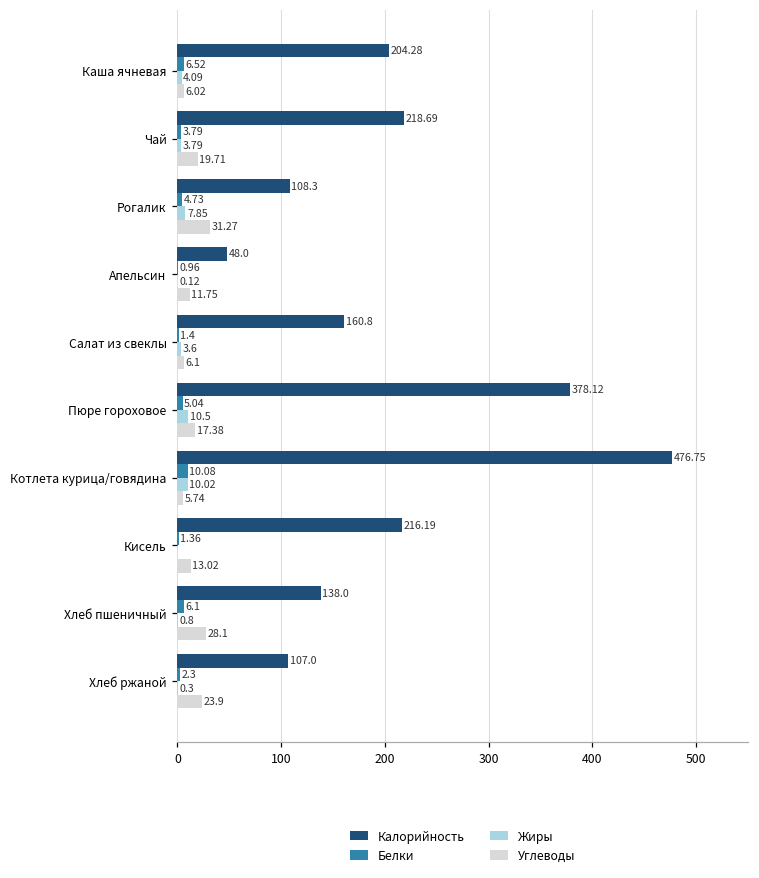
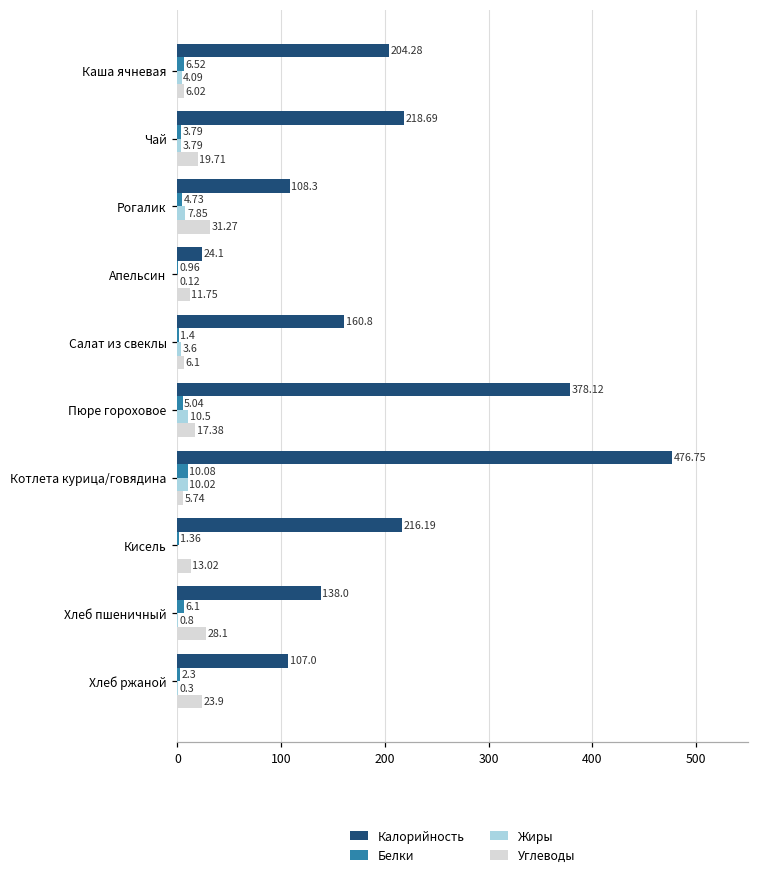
Калорийность, Апельсин: 48.0 -> 24.1
